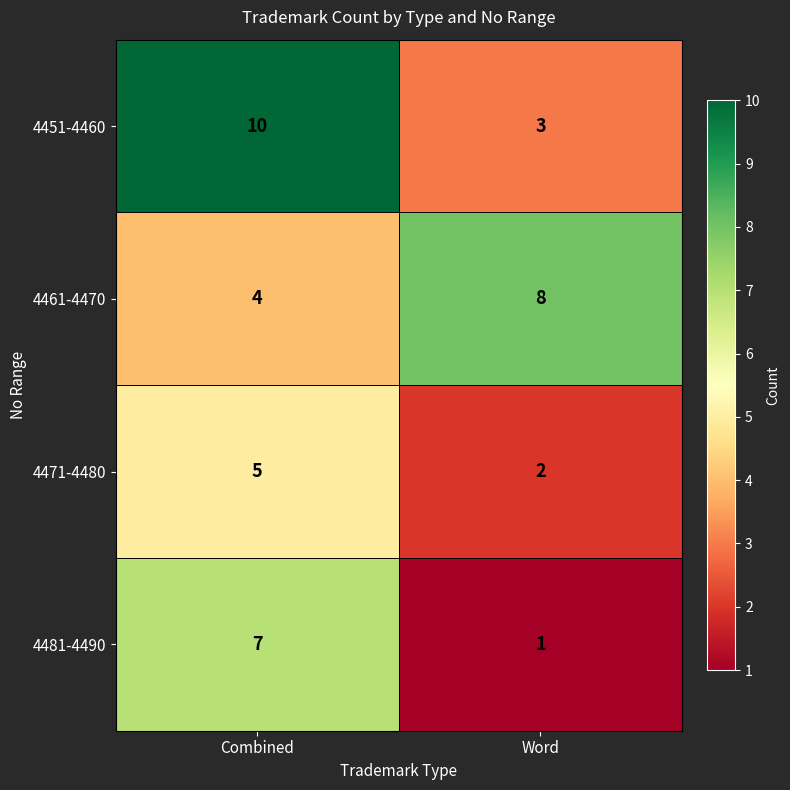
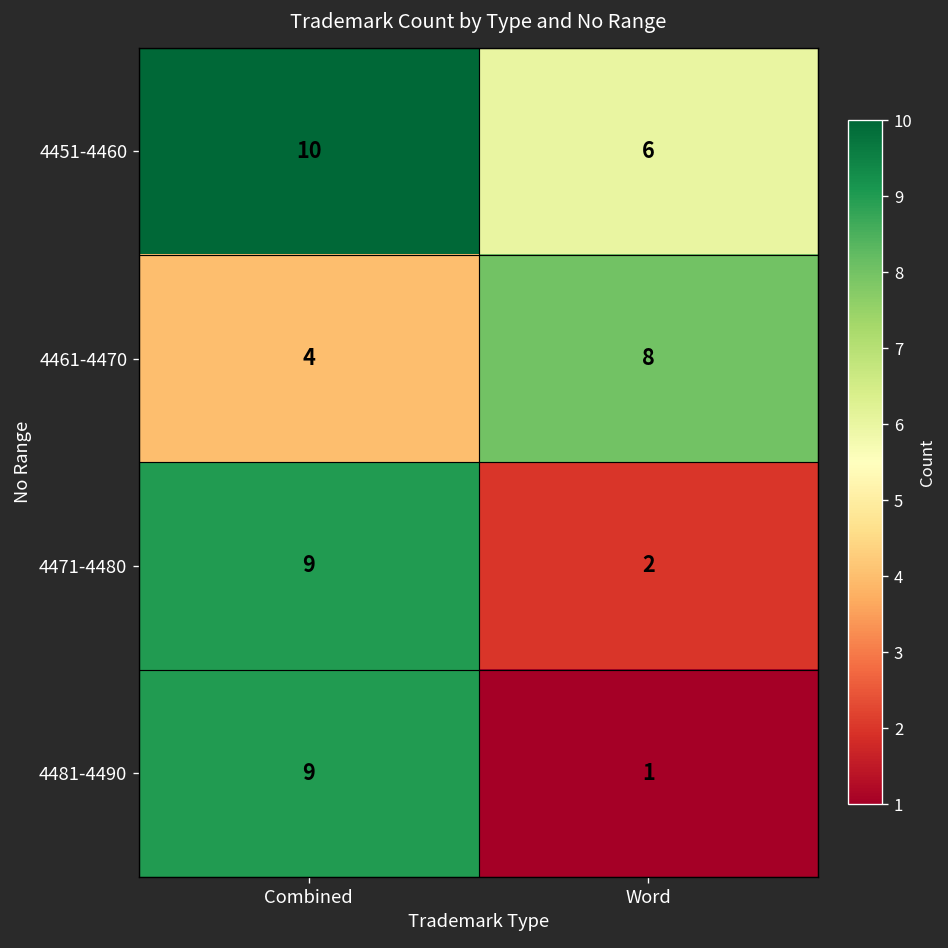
4451-4460, Word: 3 -> 6
4471-4480, Combined: 5 -> 9
4481-4490, Combined: 7 -> 9
